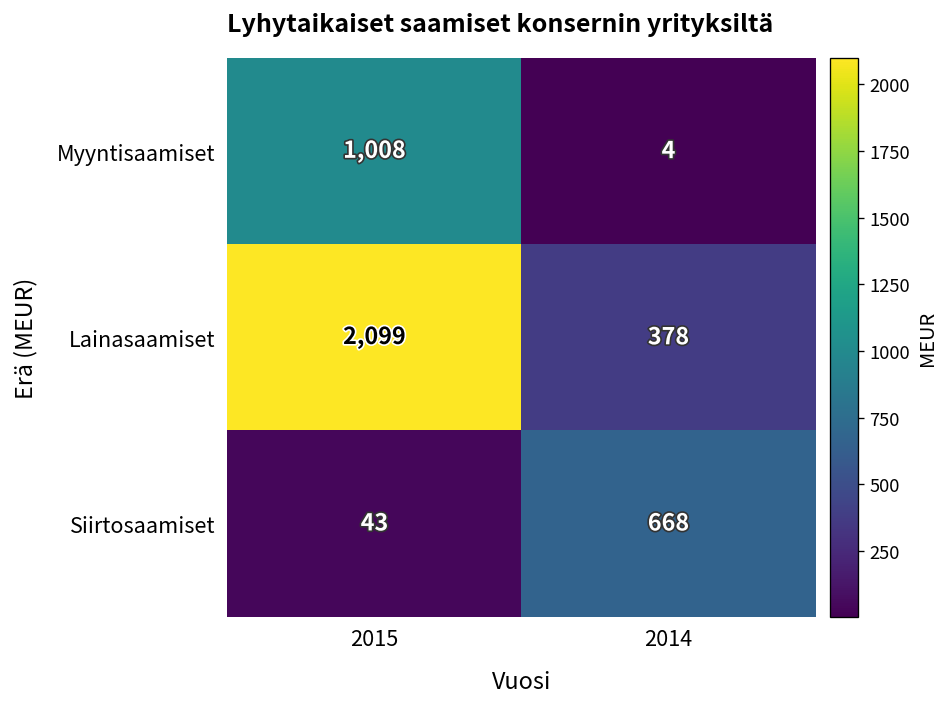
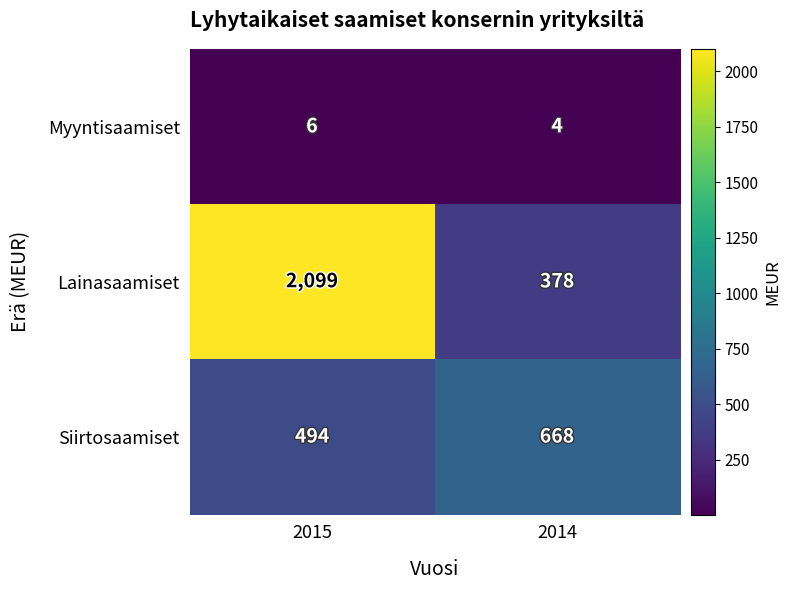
Myyntisaamiset, 2015: 1,008 -> 6
Siirtosaamiset, 2015: 43 -> 494
